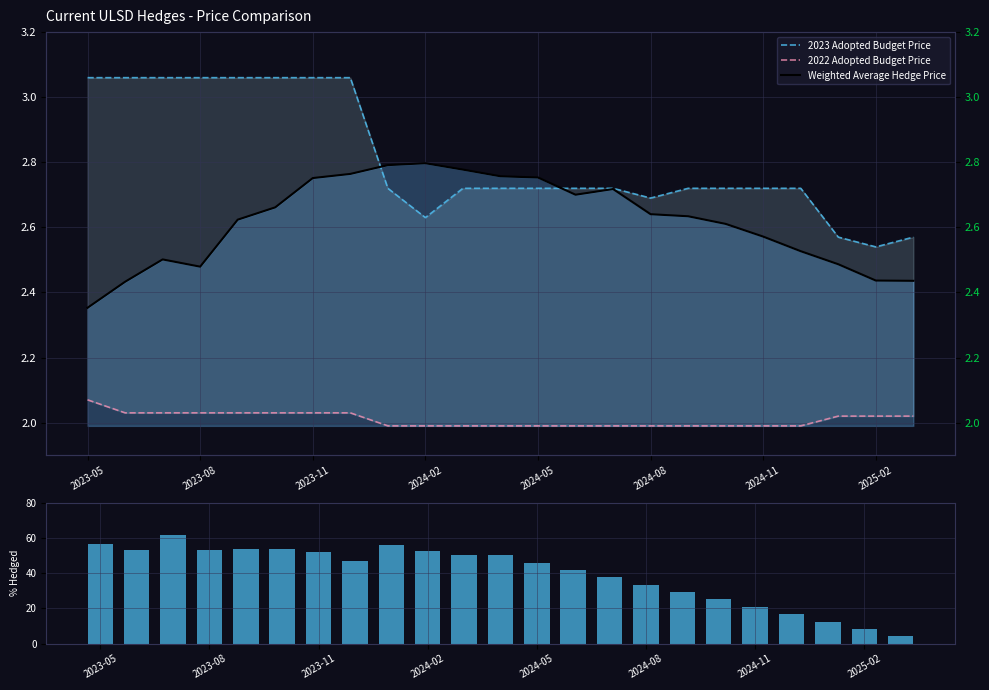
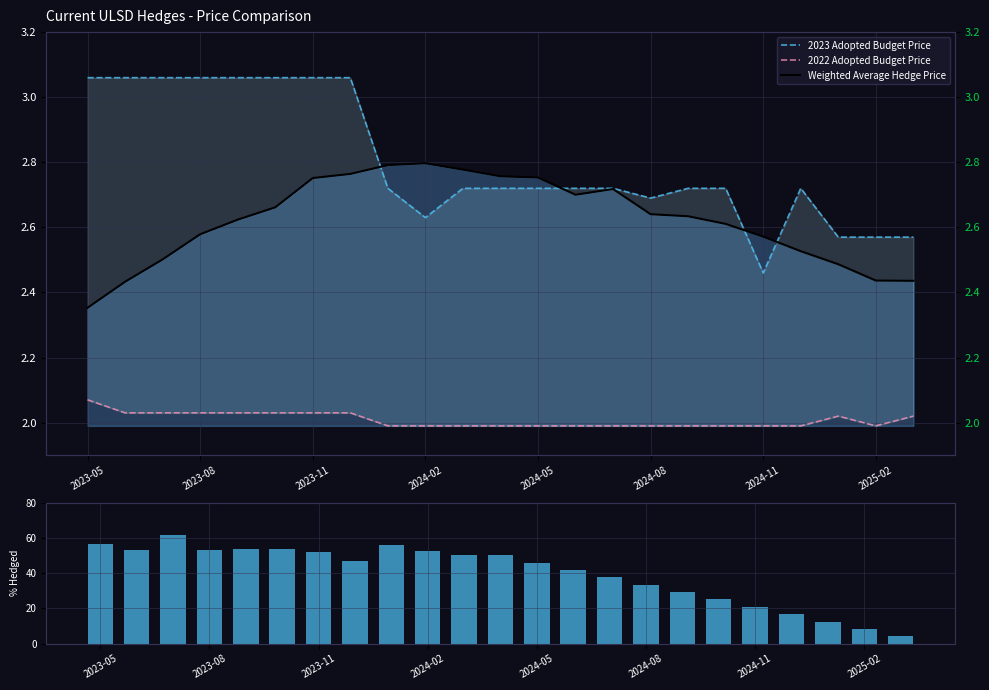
Current ULSD Hedges - Price Comparison, Weighted Average Hedge Price, 2023-08: 2.48 -> 2.58
Current ULSD Hedges - Price Comparison, 2023 Adopted Budget Price, 2024-11: 2.72 -> 2.46
Current ULSD Hedges - Price Comparison, 2023 Adopted Budget Price, 2025-02: 2.54 -> 2.57
Current ULSD Hedges - Price Comparison, 2022 Adopted Budget Price, 2025-02: 2.02 -> 1.99
